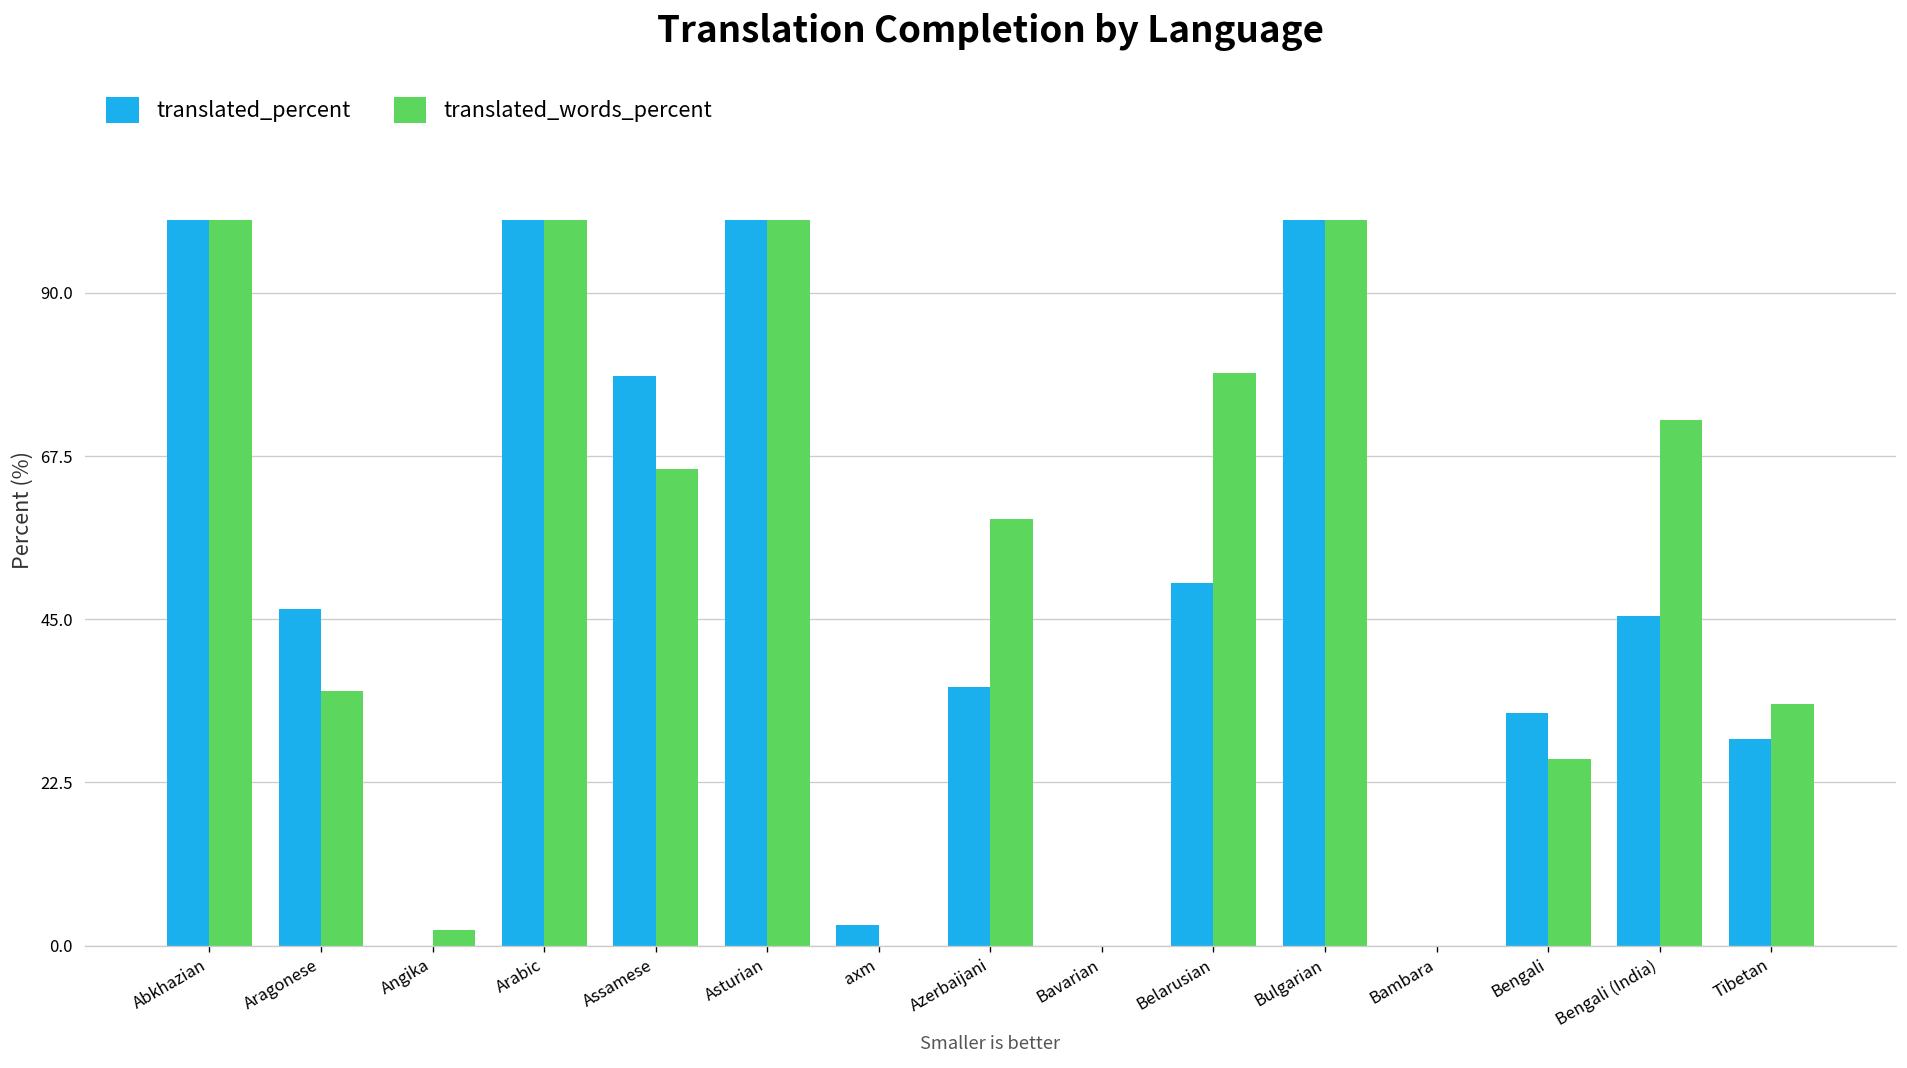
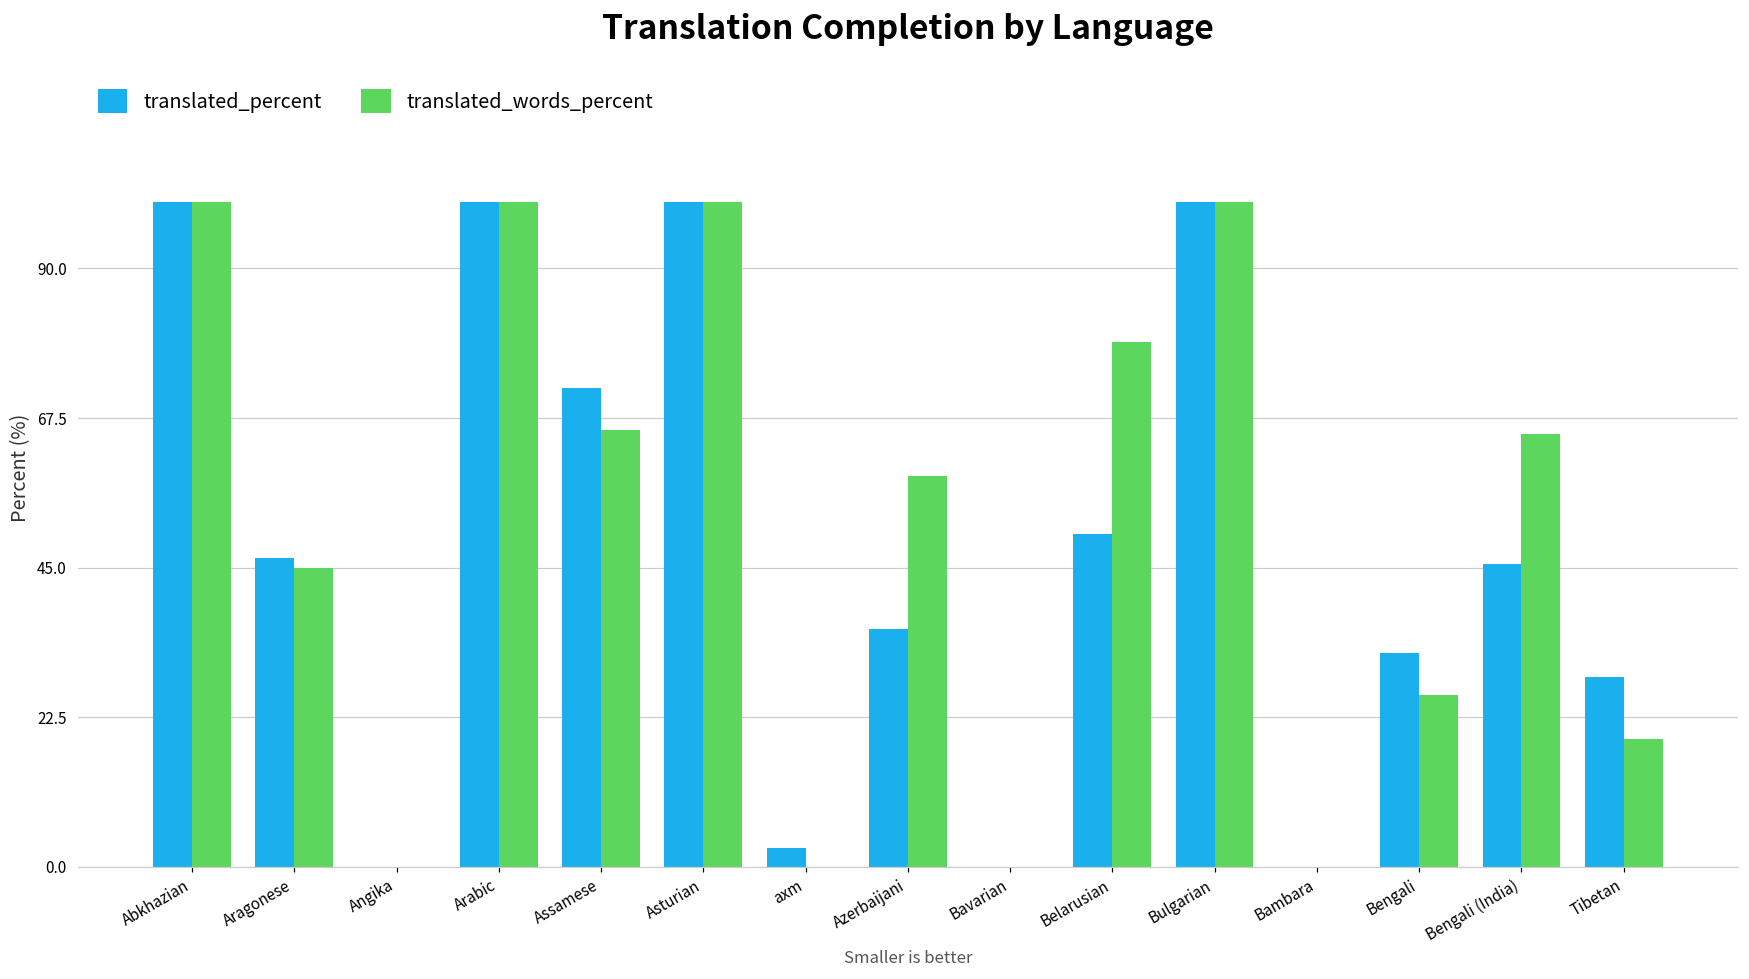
translated_words_percent, Aragonese: 35 -> 45
translated_words_percent, Angika: 2 -> 0
translated_percent, Assamese: 79 -> 72
translated_words_percent, Bengali (India): 73 -> 65
translated_words_percent, Tibetan: 33 -> 19
